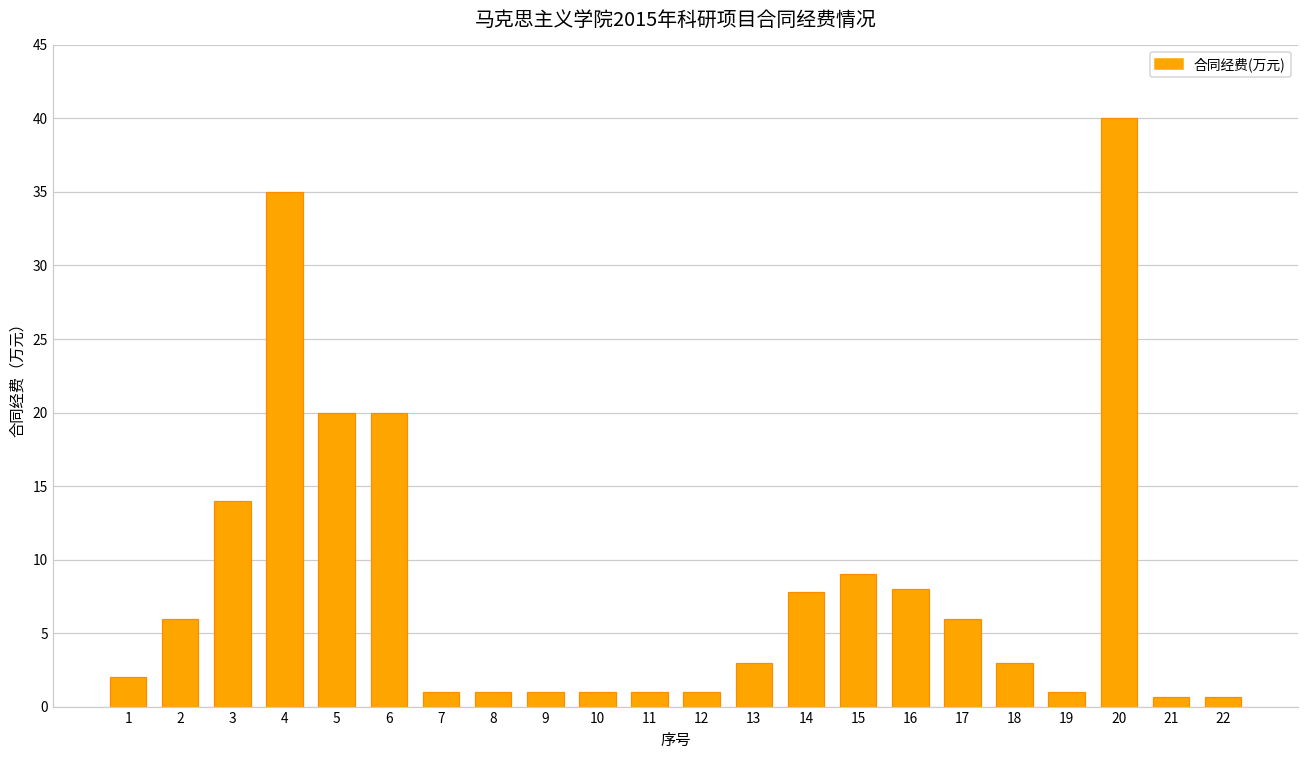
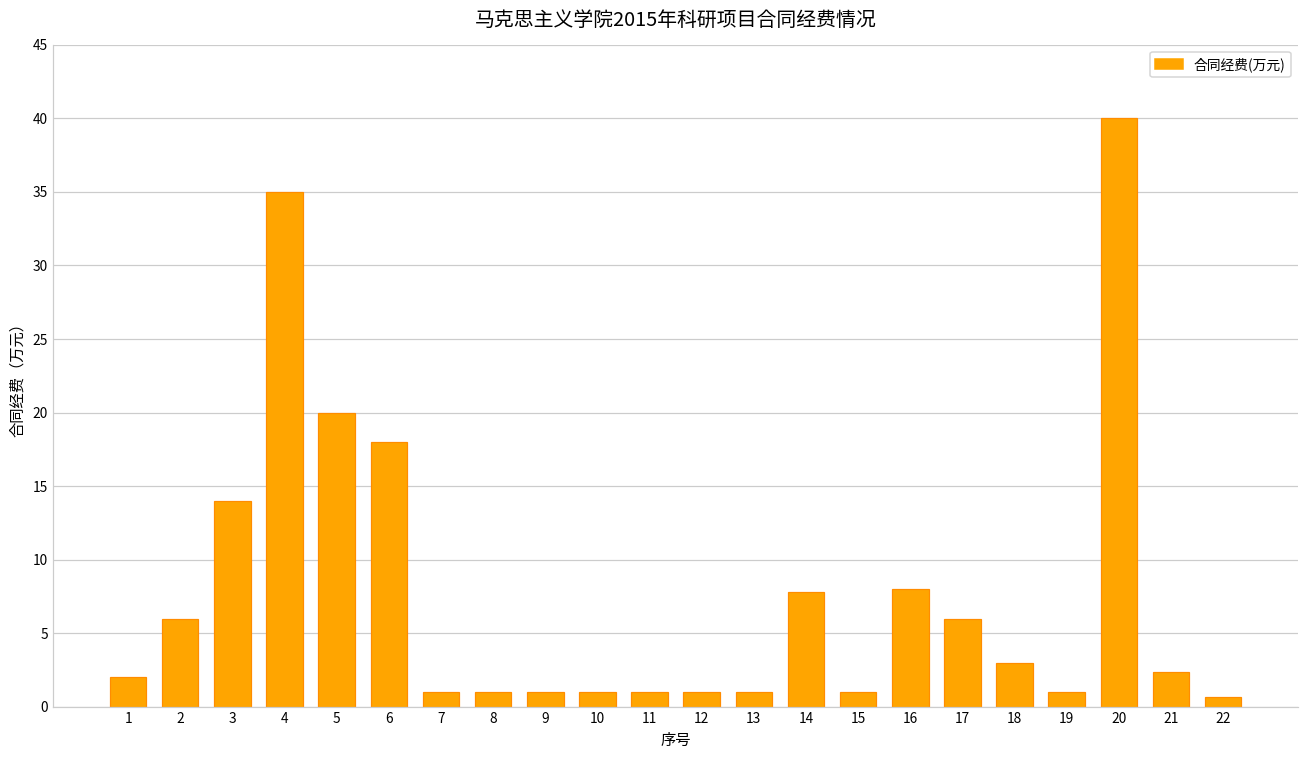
6: 20 -> 18
13: 3 -> 1
15: 9 -> 1
21: 0.7 -> 2.4
